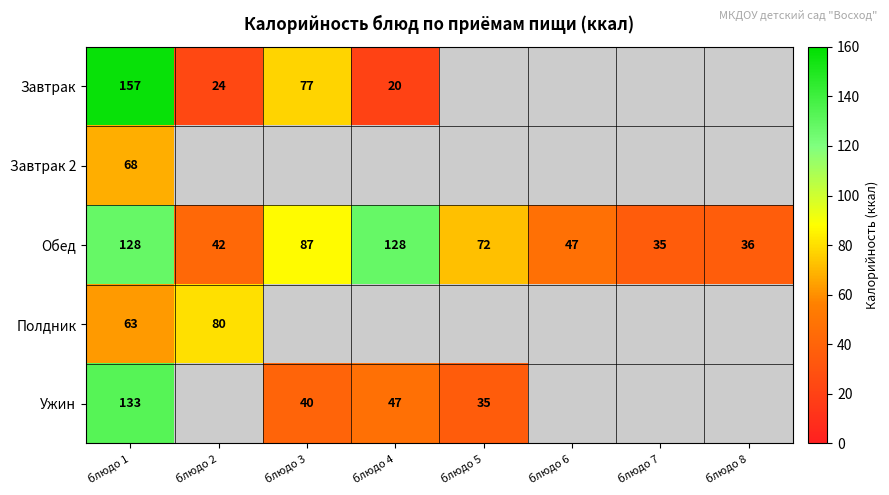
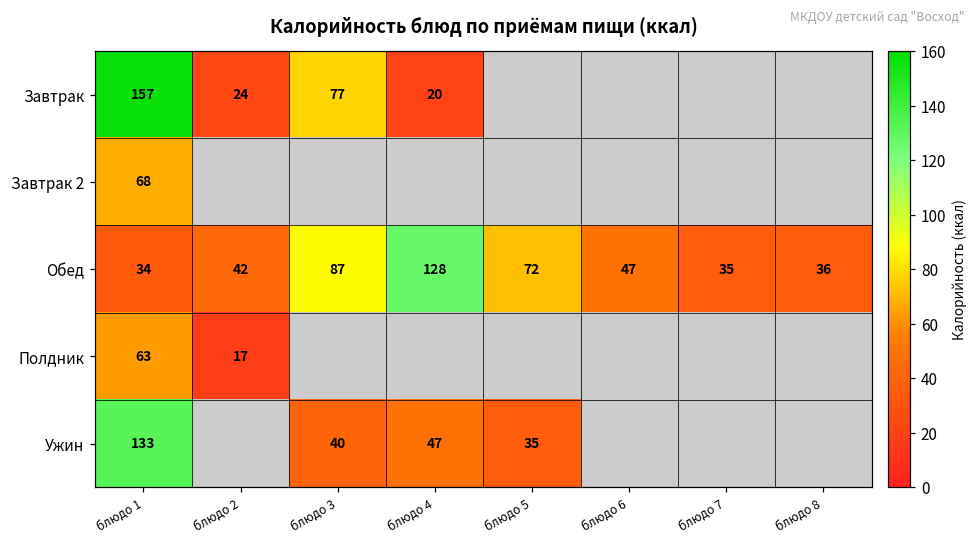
Обед, блюдо 1: 128 -> 34
Полдник, блюдо 2: 80 -> 17
